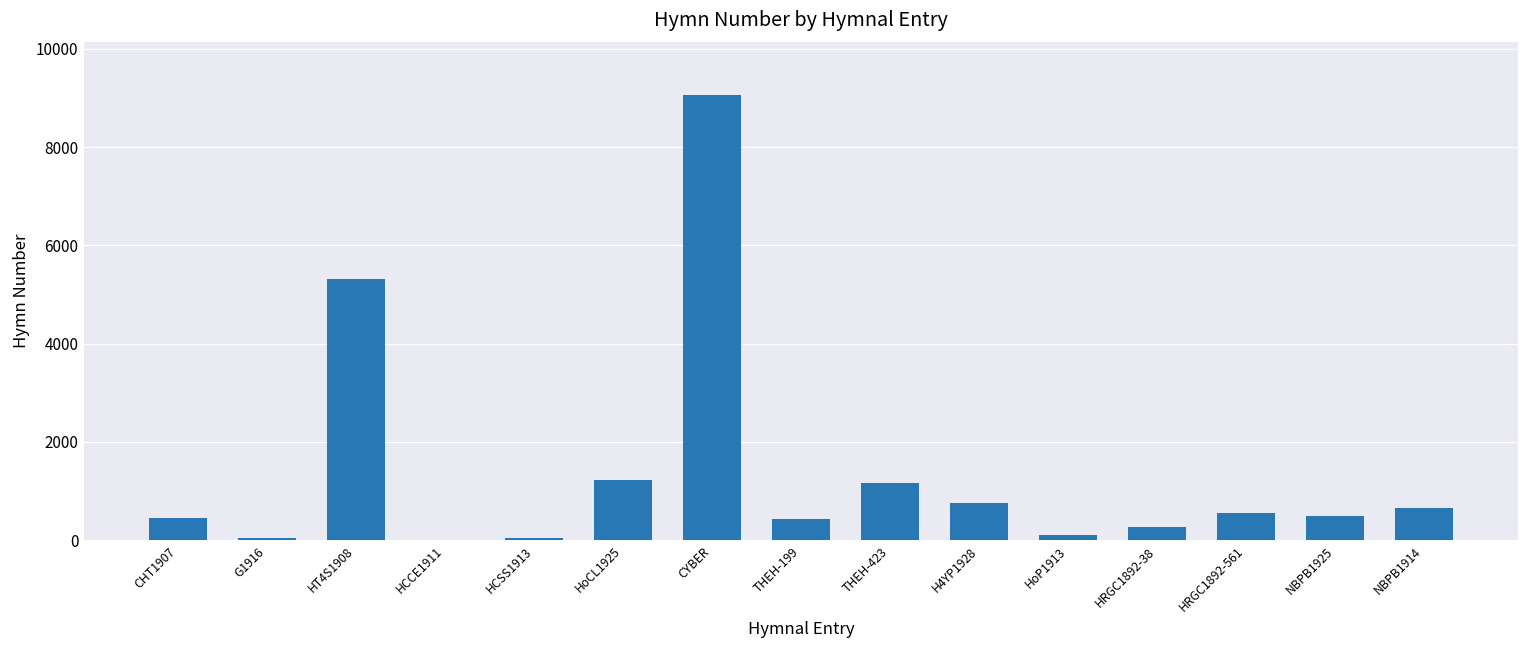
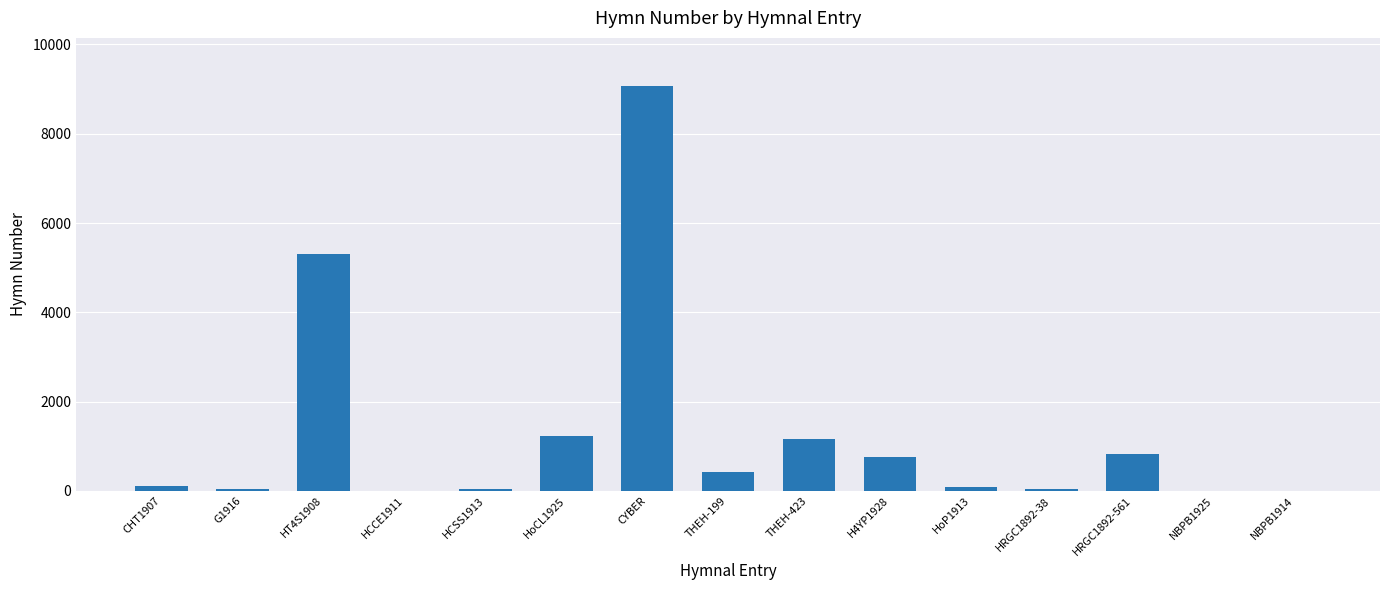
CHT1907: 500 -> 100
HRGC1892-38: 300 -> 0
HRGC1892-561: 600 -> 800
NBPB1925: 500 -> 0
NBPB1914: 700 -> 0
